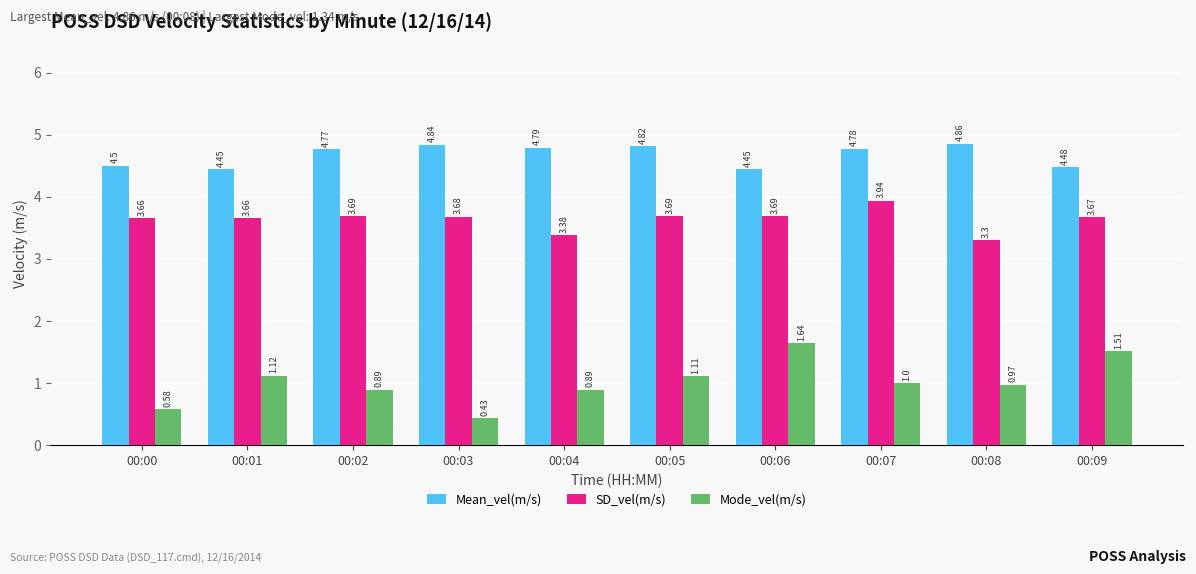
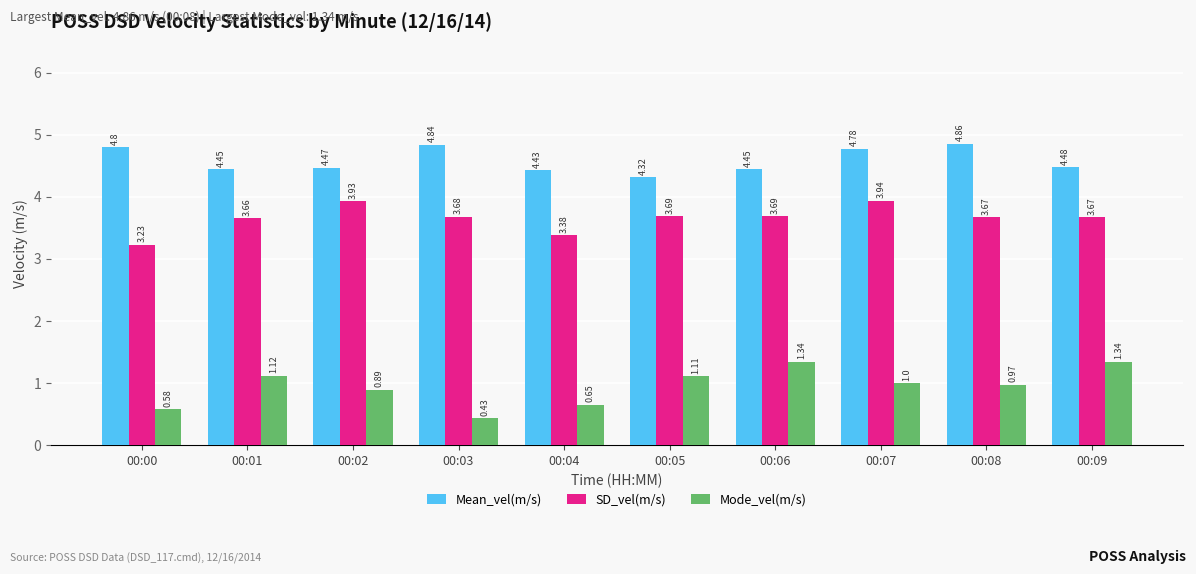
Mean_vel(m/s), 00:00: 4.5 -> 4.8
SD_vel(m/s), 00:00: 3.66 -> 3.23
Mean_vel(m/s), 00:02: 4.77 -> 4.47
SD_vel(m/s), 00:02: 3.69 -> 3.93
Mean_vel(m/s), 00:04: 4.79 -> 4.43
Mode_vel(m/s), 00:04: 0.89 -> 0.65
Mean_vel(m/s), 00:05: 4.82 -> 4.32
Mode_vel(m/s), 00:06: 1.64 -> 1.34
SD_vel(m/s), 00:08: 3.3 -> 3.67
Mode_vel(m/s), 00:09: 1.51 -> 1.34
